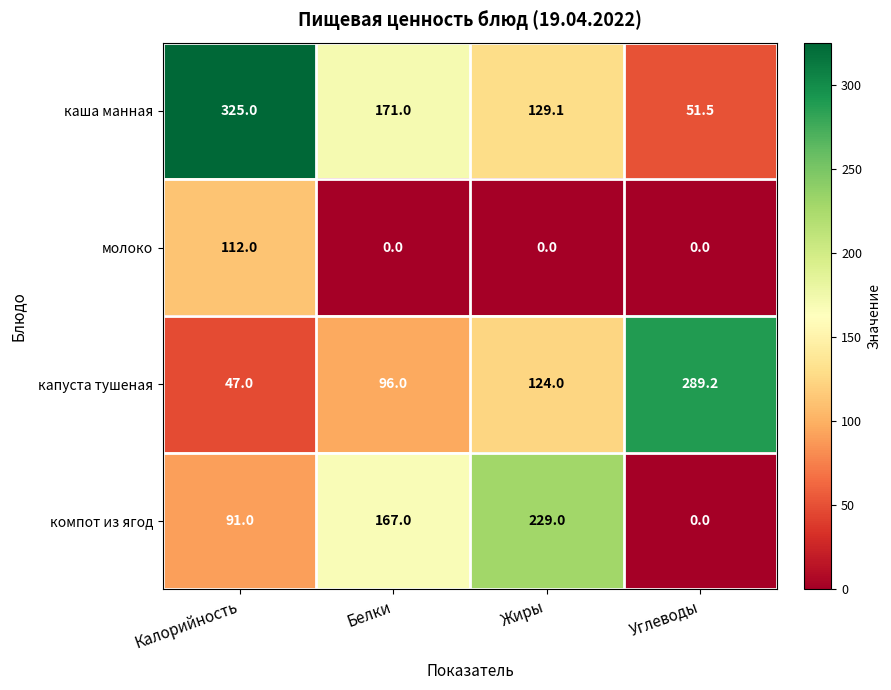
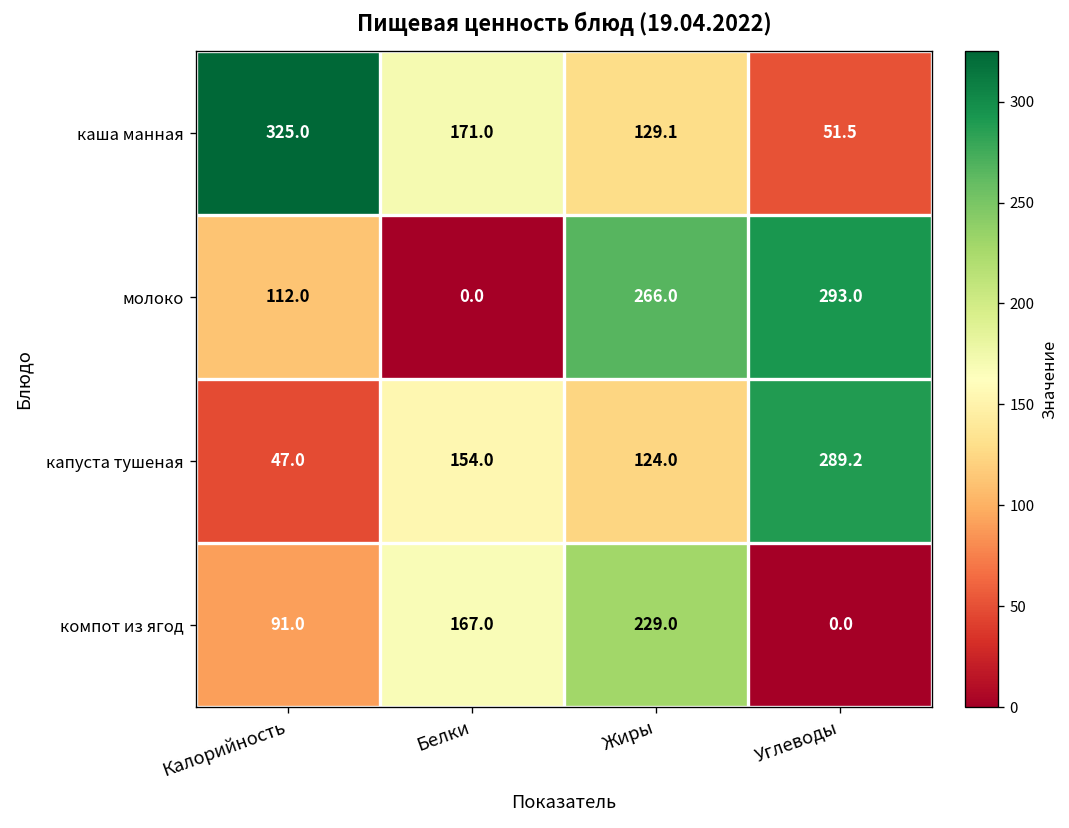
молоко, Жиры: 0.0 -> 266.0
молоко, Углеводы: 0.0 -> 293.0
капуста тушеная, Белки: 96.0 -> 154.0
